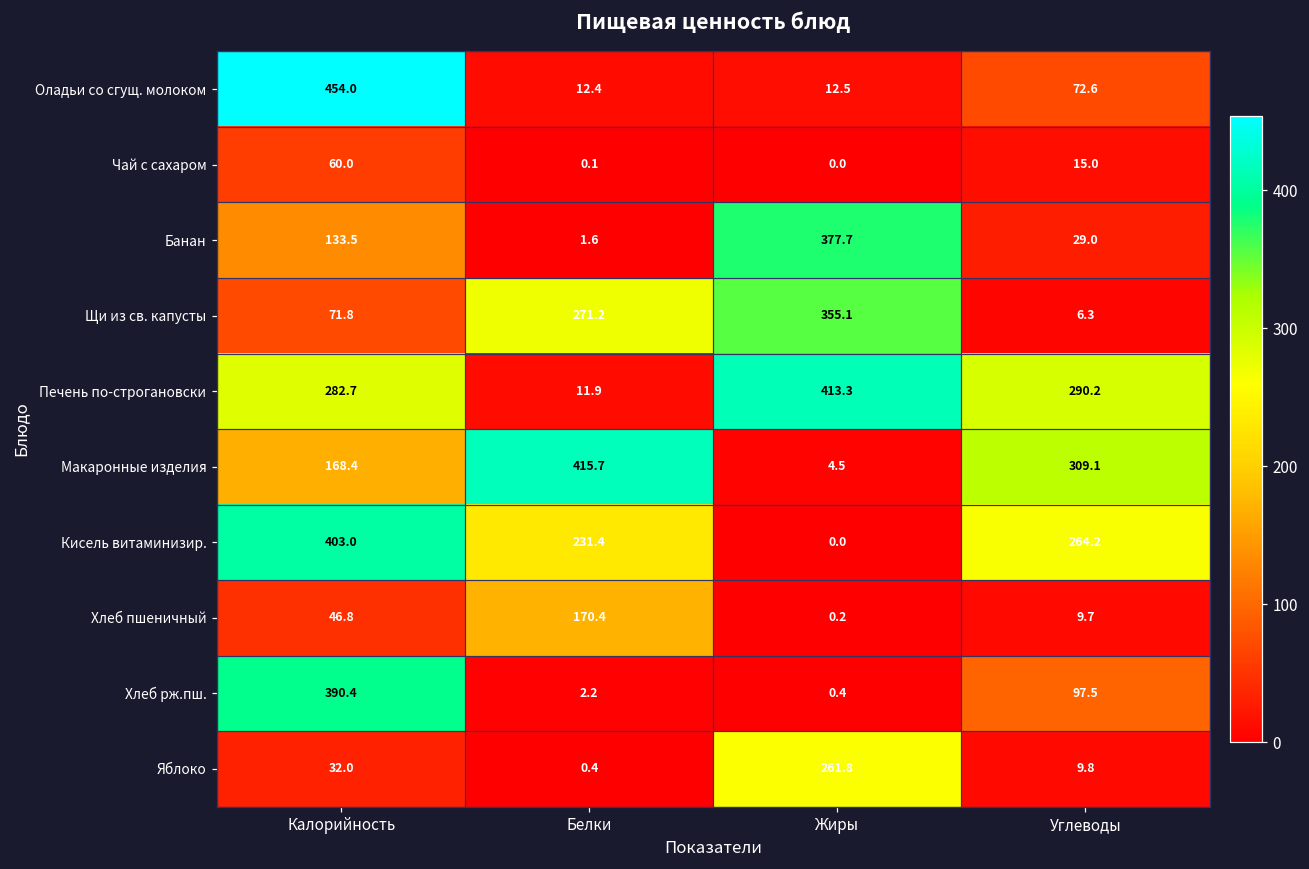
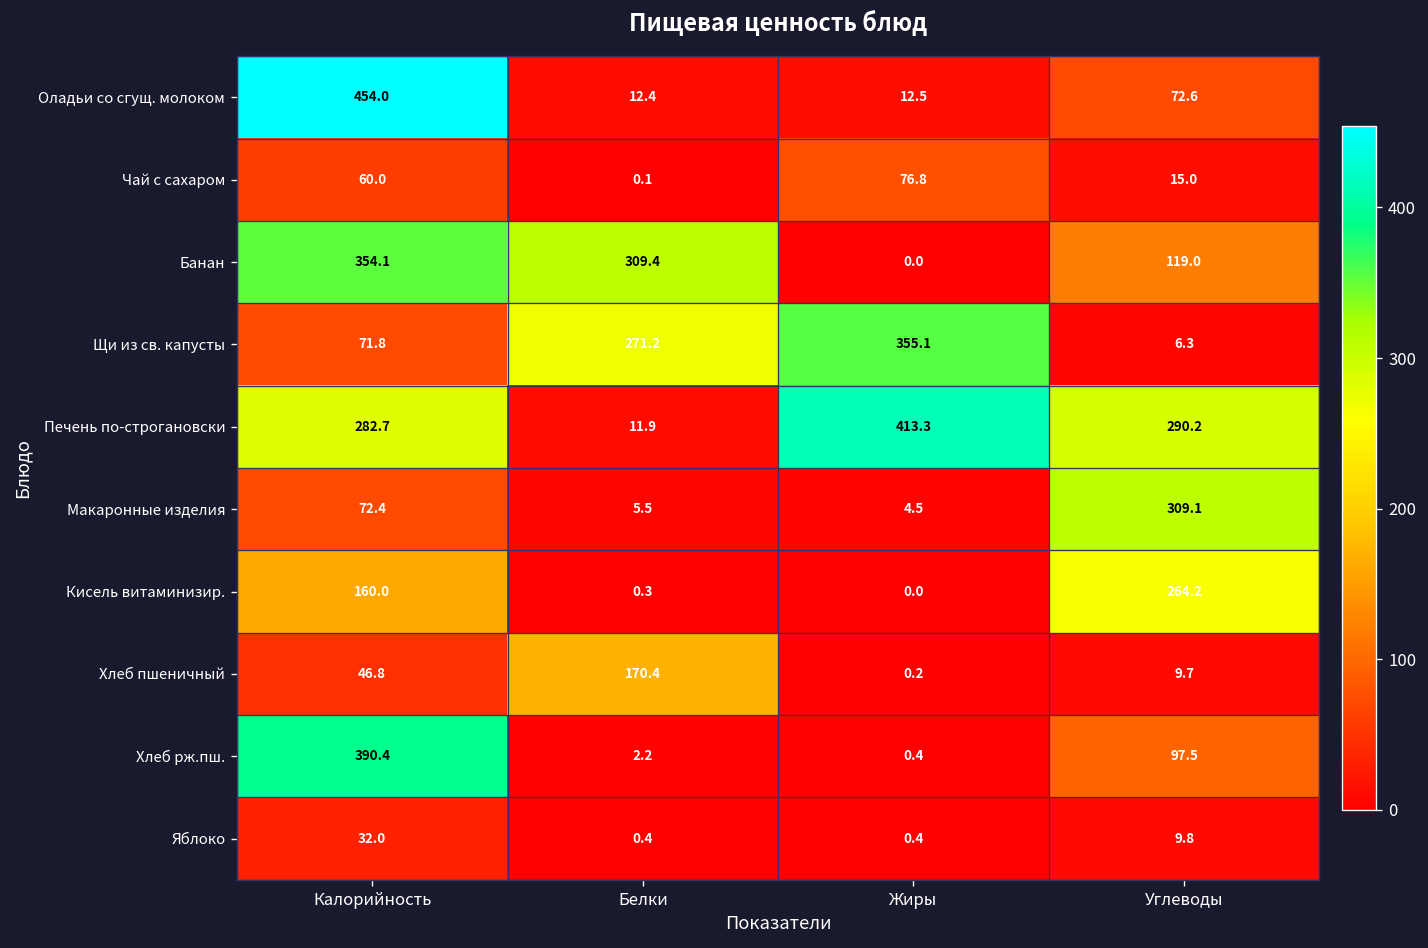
Чай с сахаром, Жиры: 0.0 -> 76.8
Банан, Калорийность: 133.5 -> 354.1
Банан, Белки: 1.6 -> 309.4
Банан, Жиры: 377.7 -> 0.0
Банан, Углеводы: 29.0 -> 119.0
Макаронные изделия, Калорийность: 168.4 -> 72.4
Макаронные изделия, Белки: 415.7 -> 5.5
Кисель витаминизир., Калорийность: 403.0 -> 160.0
Кисель витаминизир., Белки: 231.4 -> 0.3
Яблоко, Жиры: 261.8 -> 0.4
